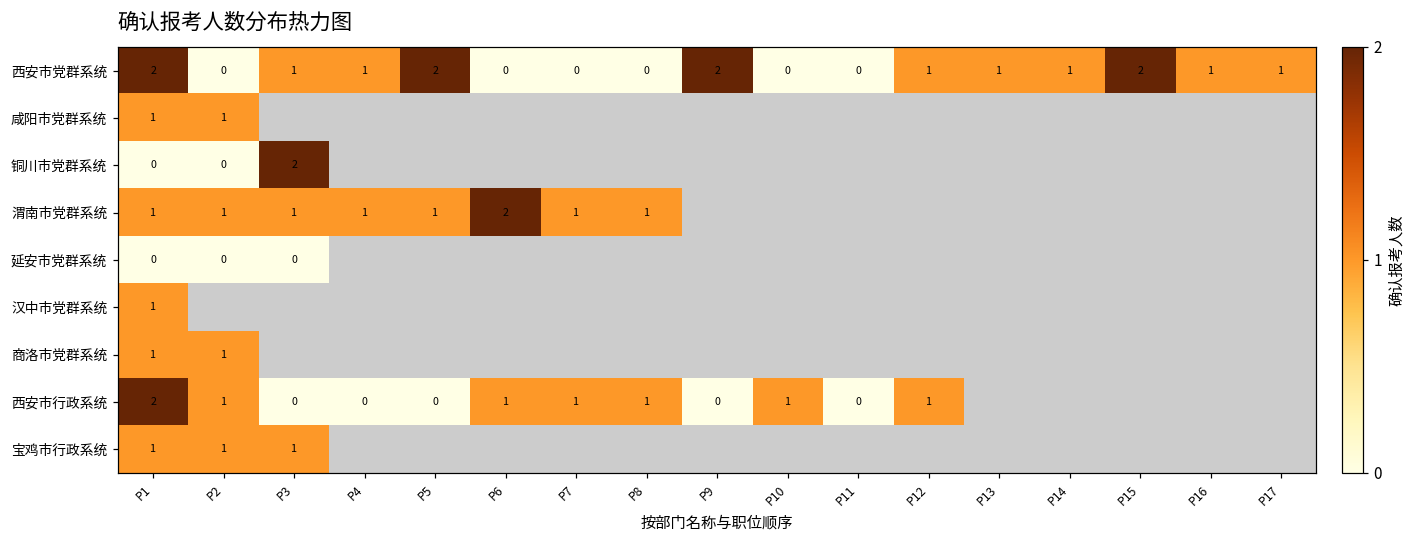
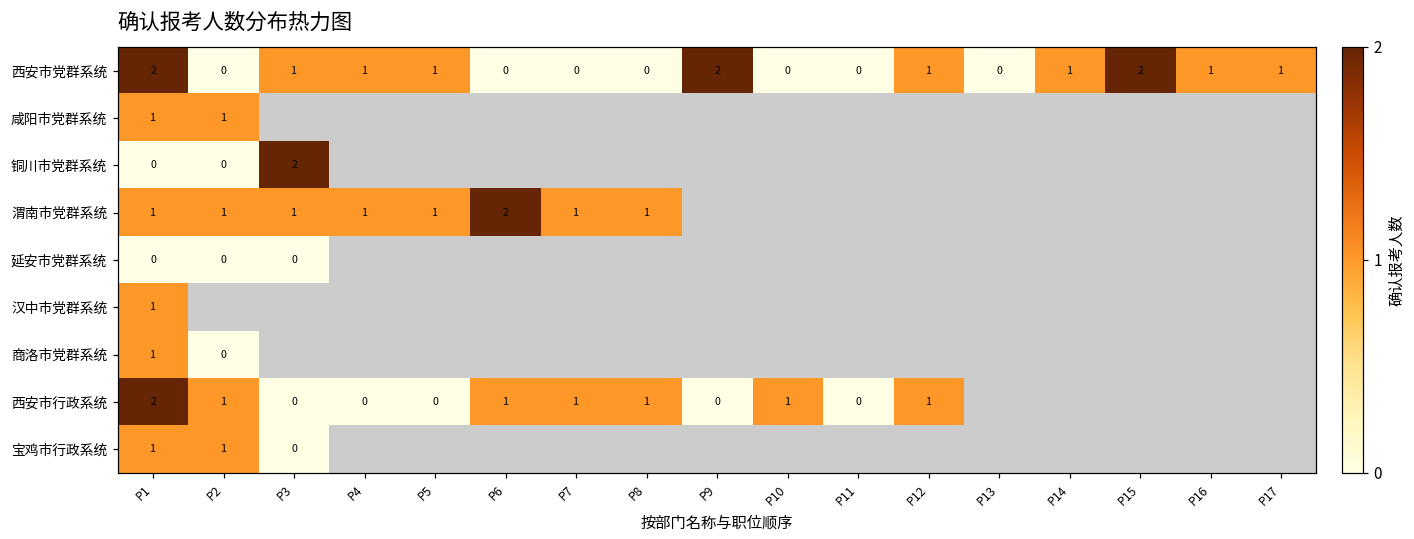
西安市党群系统, P5: 2 -> 1
西安市党群系统, P13: 1 -> 0
商洛市党群系统, P2: 1 -> 0
宝鸡市行政系统, P3: 1 -> 0
